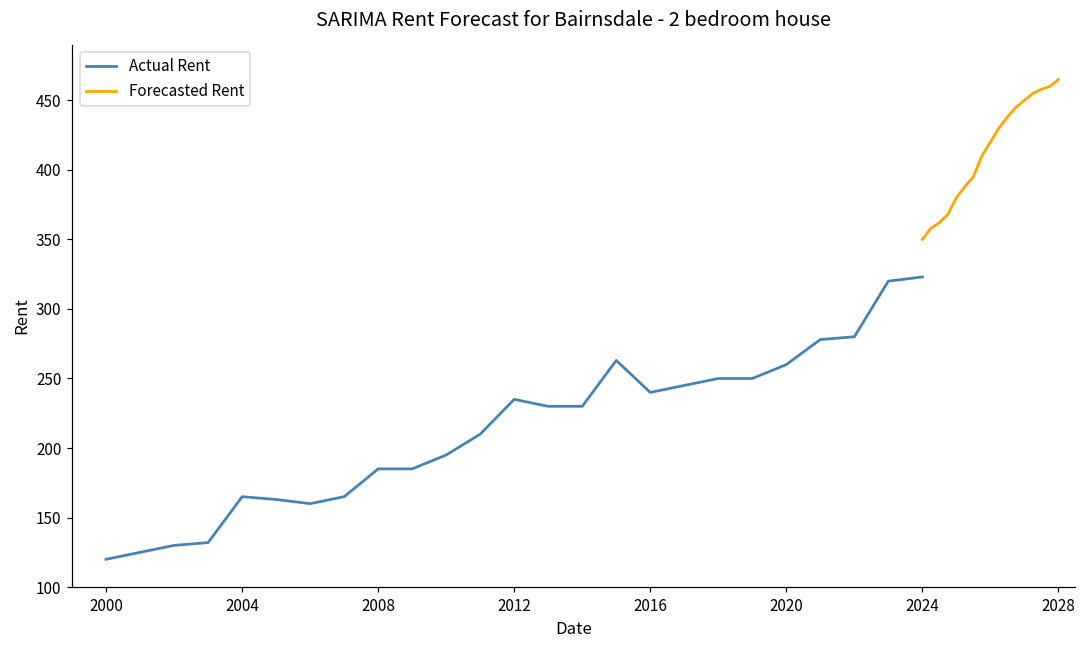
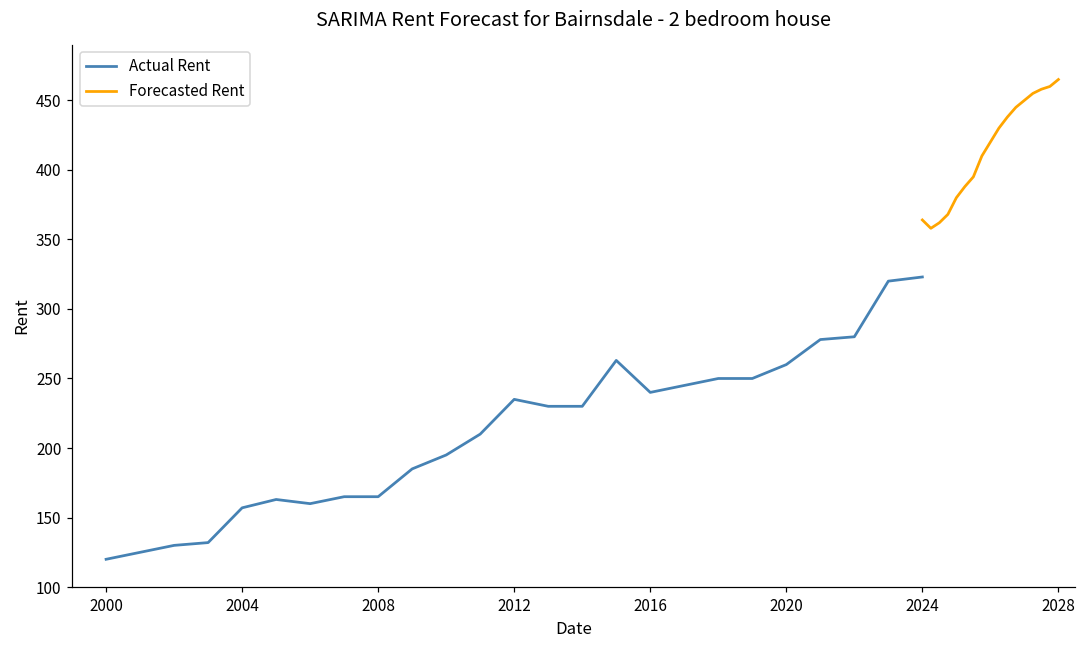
Actual Rent, 2004: 165 -> 157
Actual Rent, 2008: 185 -> 165
Forecasted Rent, 2024: 350 -> 364
